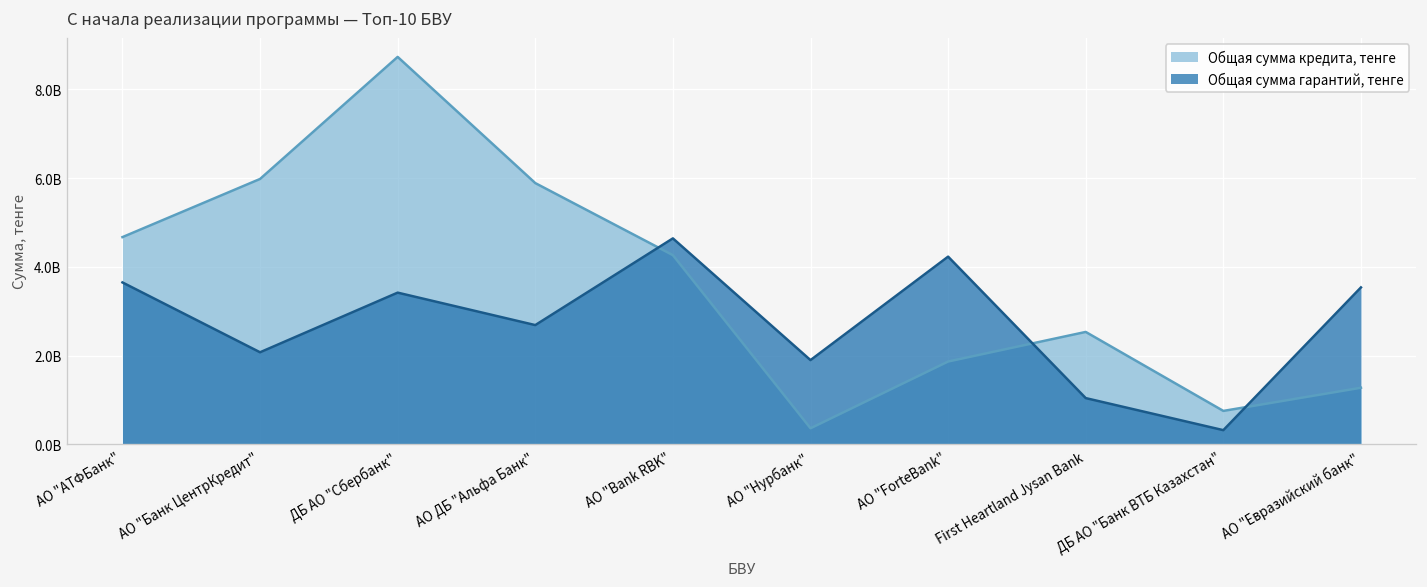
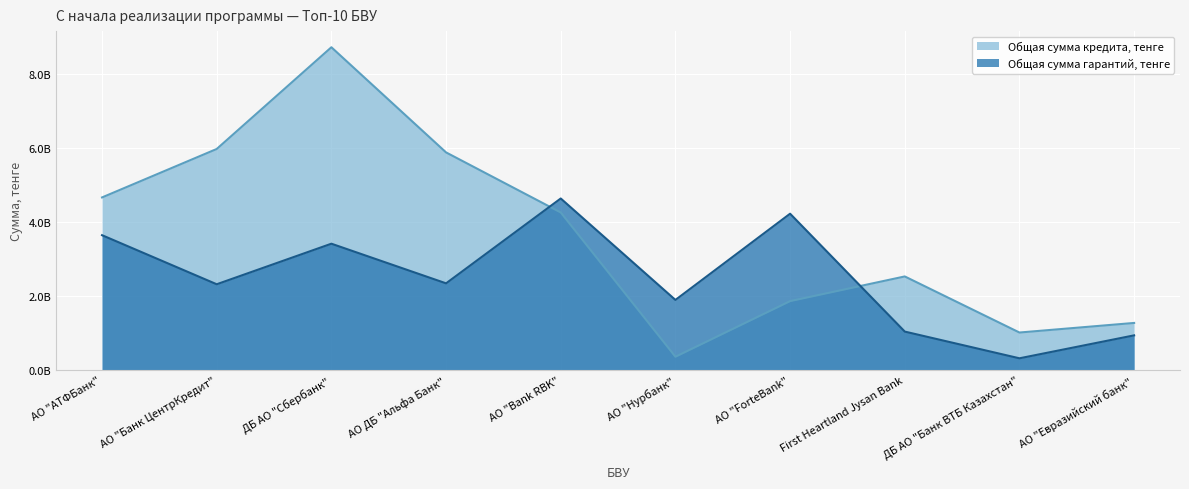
Общая сумма гарантий, тенге, АО "Банк ЦентрКредит": 2100000000 -> 2300000000
Общая сумма гарантий, тенге, АО ДБ "Альфа Банк": 2700000000 -> 2300000000
Общая сумма кредита, тенге, ДБ АО "Банк ВТБ Казахстан": 800000000 -> 1000000000
Общая сумма гарантий, тенге, АО "Евразийский банк": 3500000000 -> 900000000
